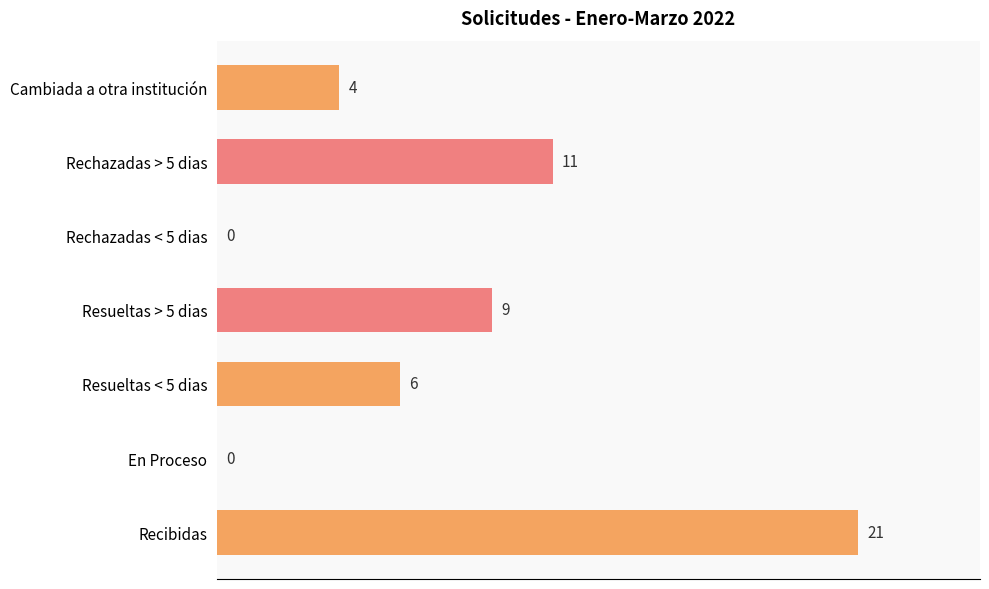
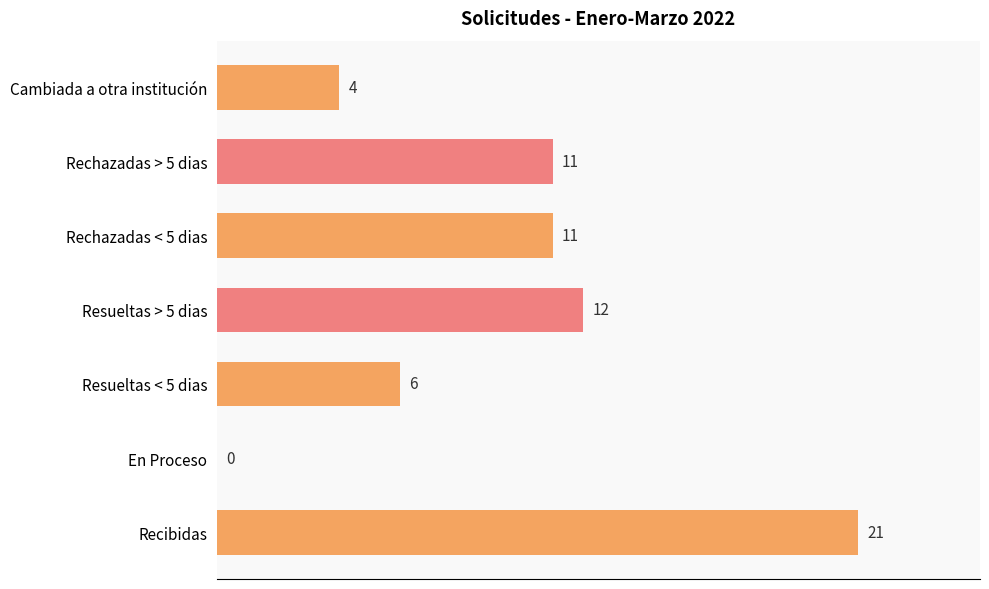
Rechazadas < 5 dias: 0 -> 11
Resueltas > 5 dias: 9 -> 12
